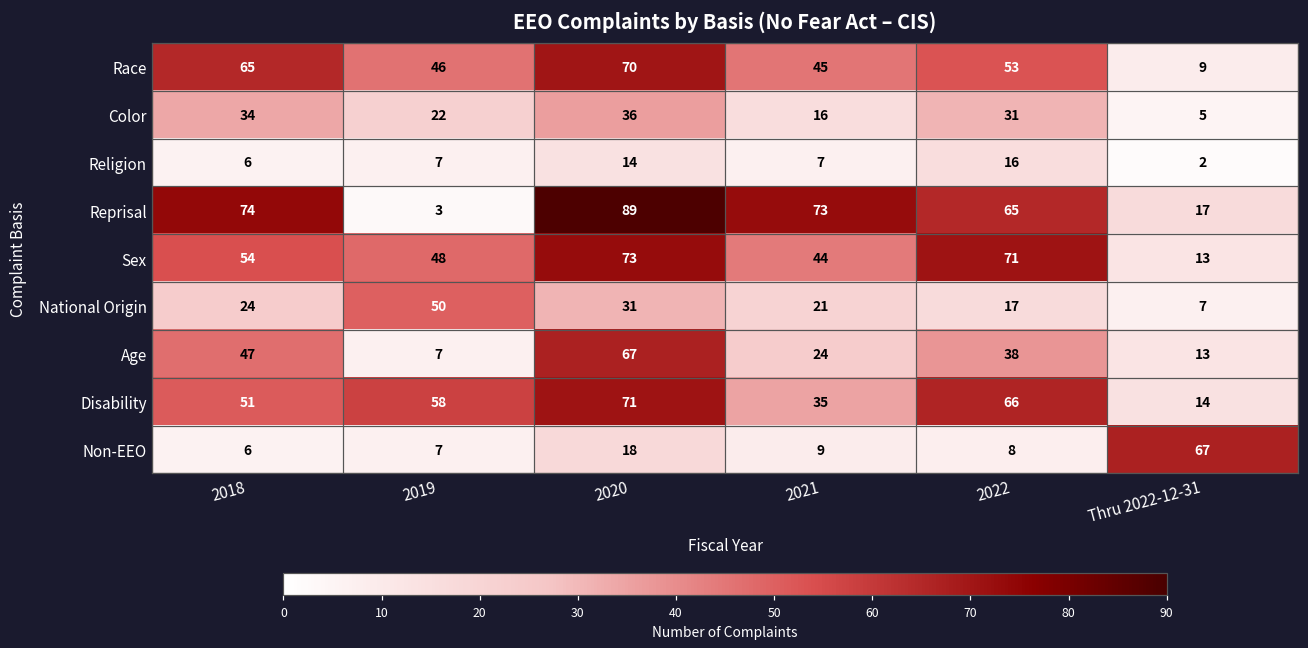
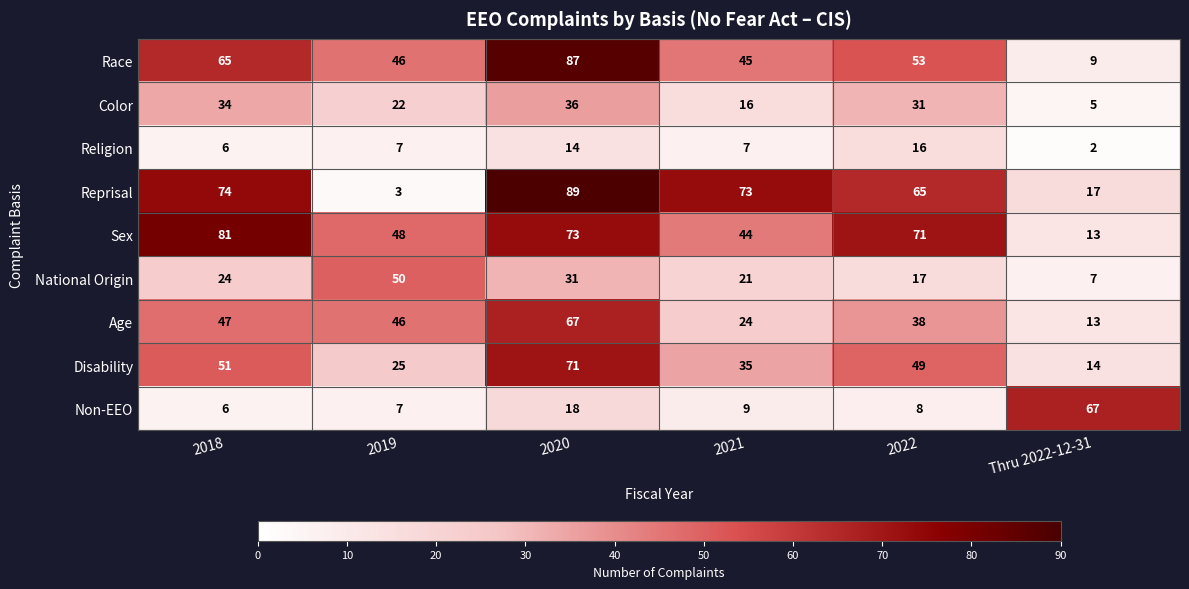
Race, 2020: 70 -> 87
Sex, 2018: 54 -> 81
Age, 2019: 7 -> 46
Disability, 2019: 58 -> 25
Disability, 2022: 66 -> 49
